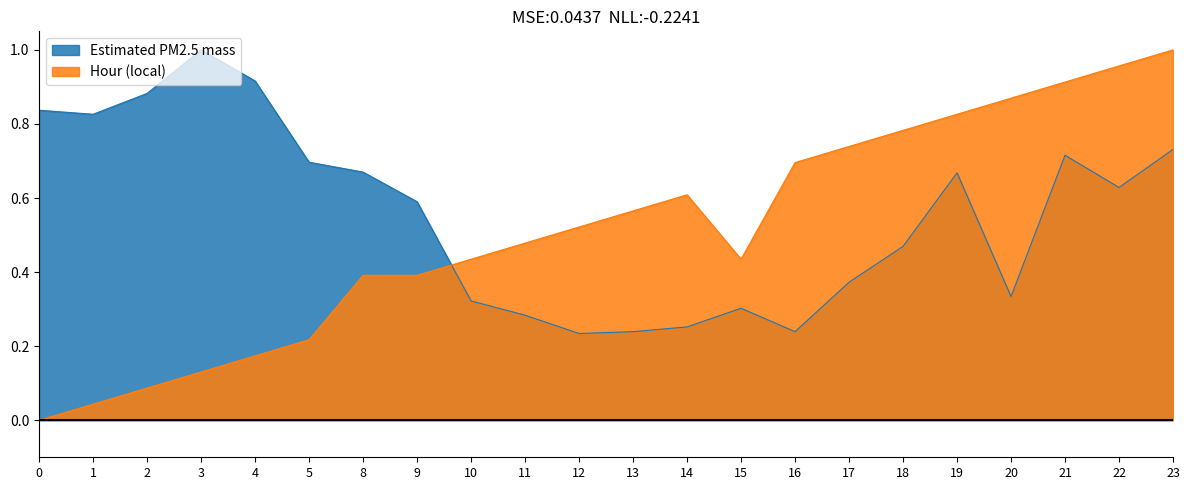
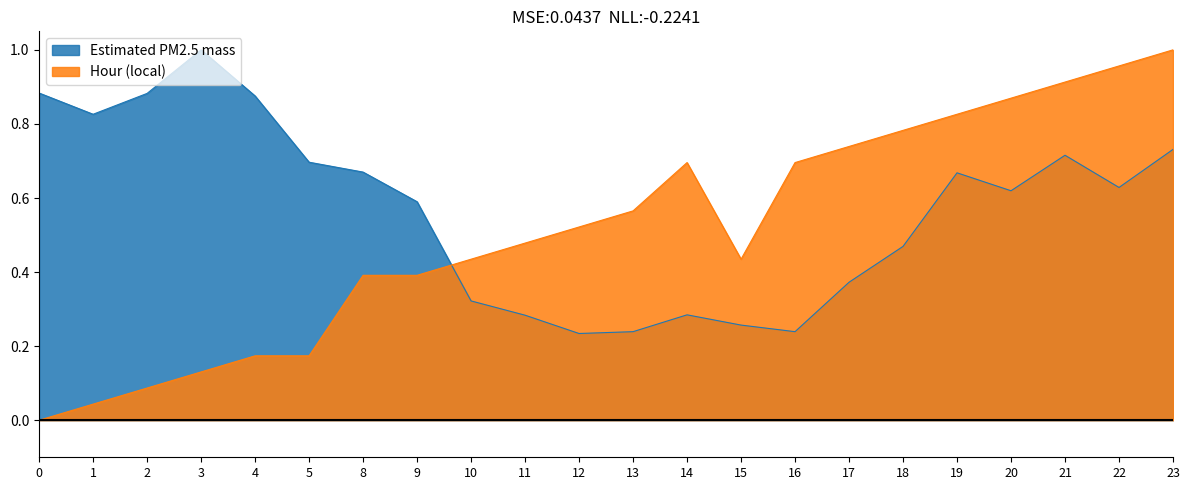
Estimated PM2.5 mass, 0: 0.84 -> 0.88
Estimated PM2.5 mass, 4: 0.92 -> 0.88
Hour (local), 5: 0.22 -> 0.17
Estimated PM2.5 mass, 14: 0.25 -> 0.28
Hour (local), 14: 0.61 -> 0.70
Estimated PM2.5 mass, 15: 0.30 -> 0.26
Estimated PM2.5 mass, 20: 0.33 -> 0.62
